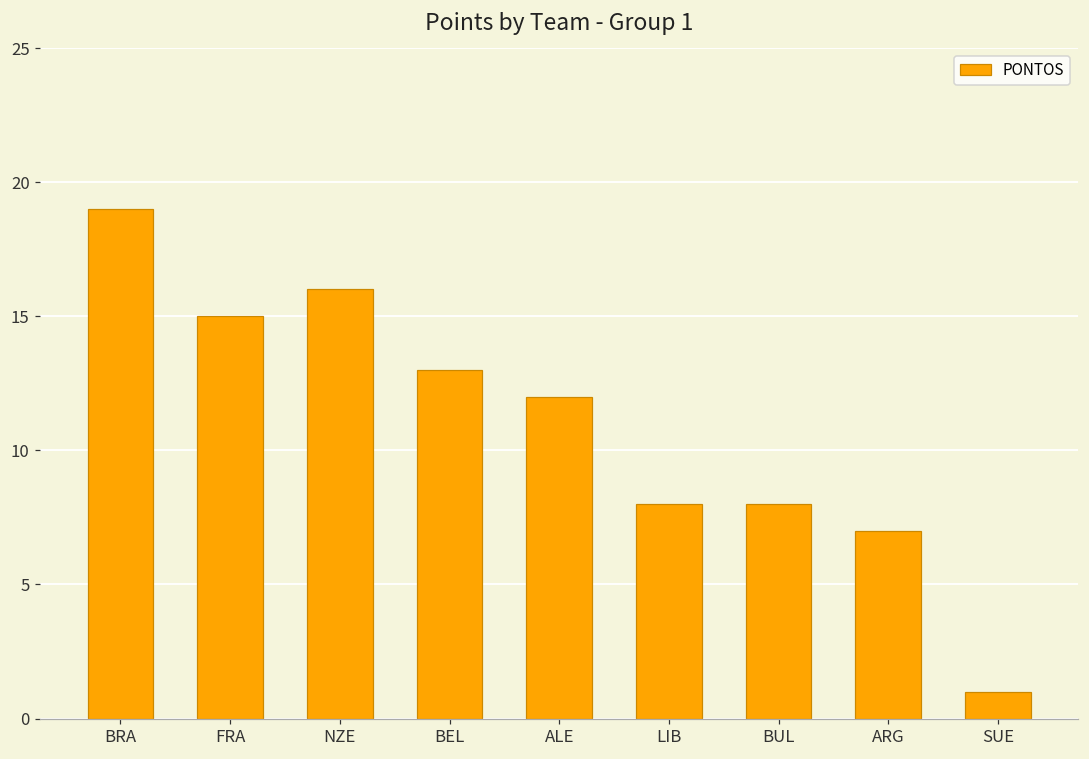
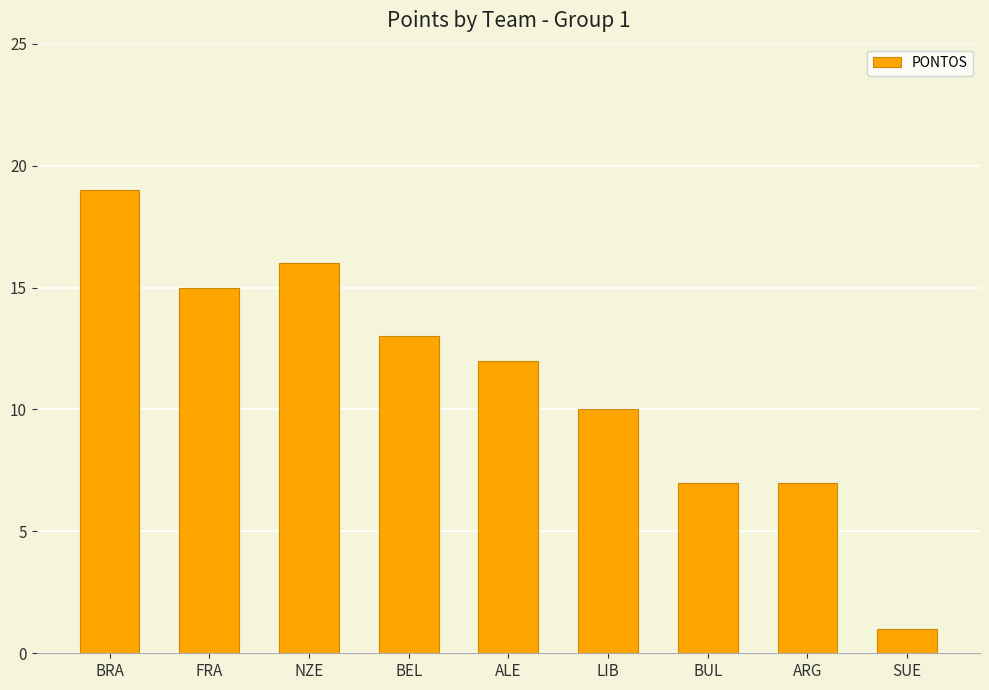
LIB: 8 -> 10
BUL: 8 -> 7
